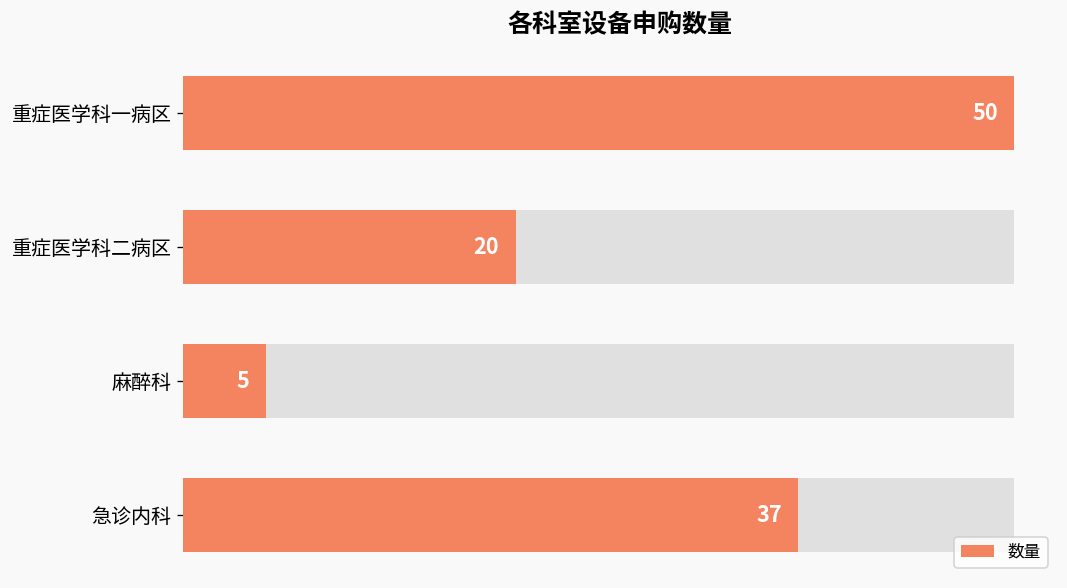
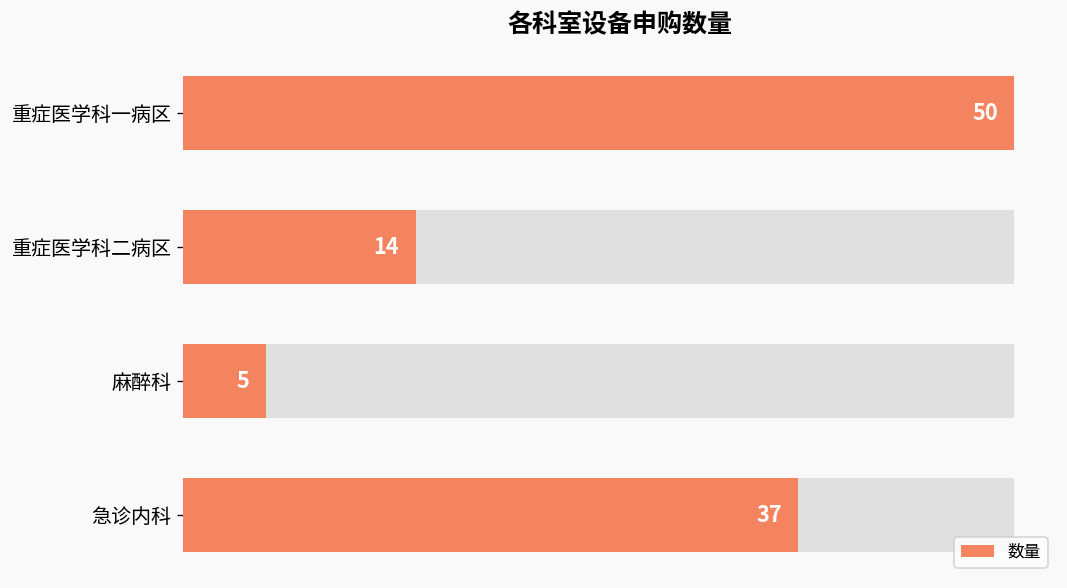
数量, 重症医学科二病区: 20 -> 14
